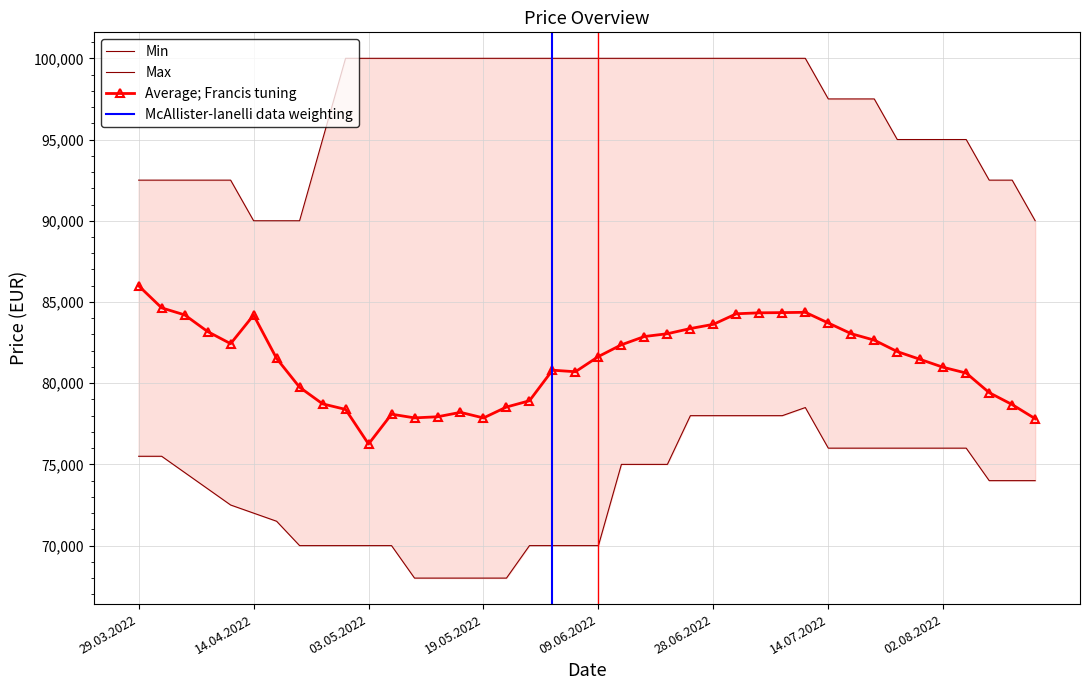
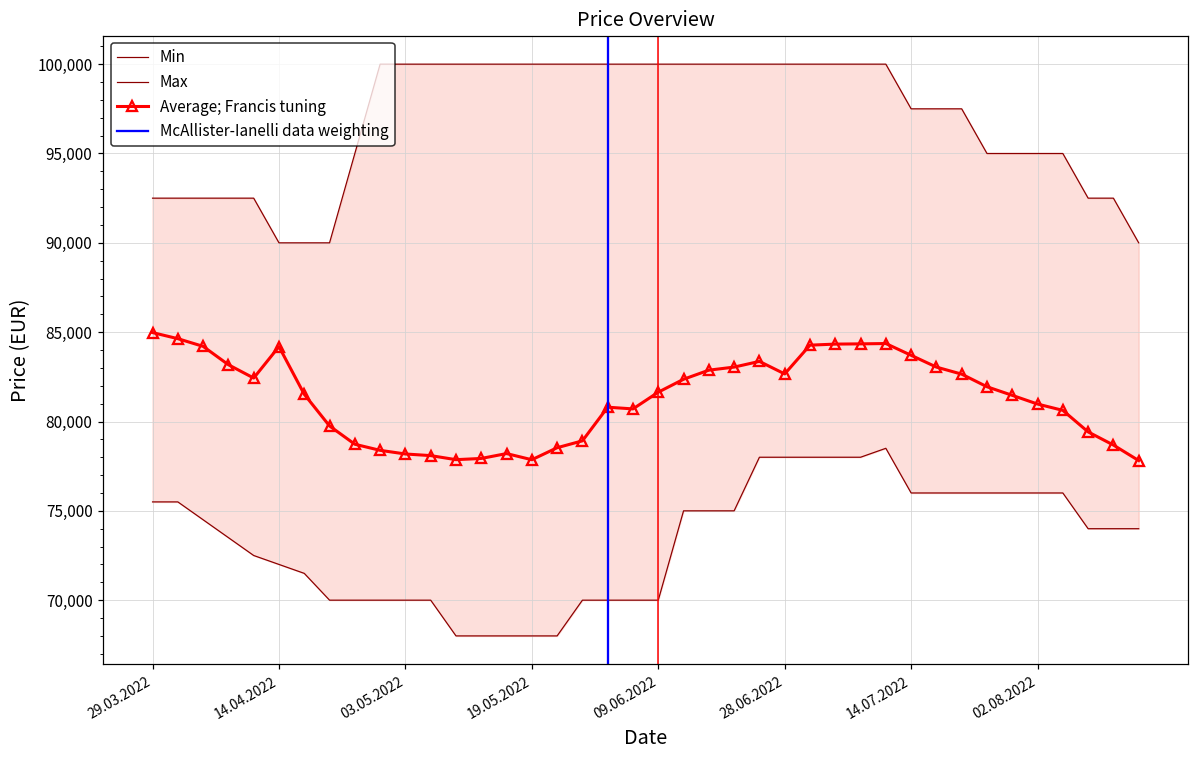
Average; Francis tuning, 29.03.2022: 86,000 -> 85,000
Average; Francis tuning, 03.05.2022: 76,300 -> 78,200
Average; Francis tuning, 28.06.2022: 83,600 -> 82,700
